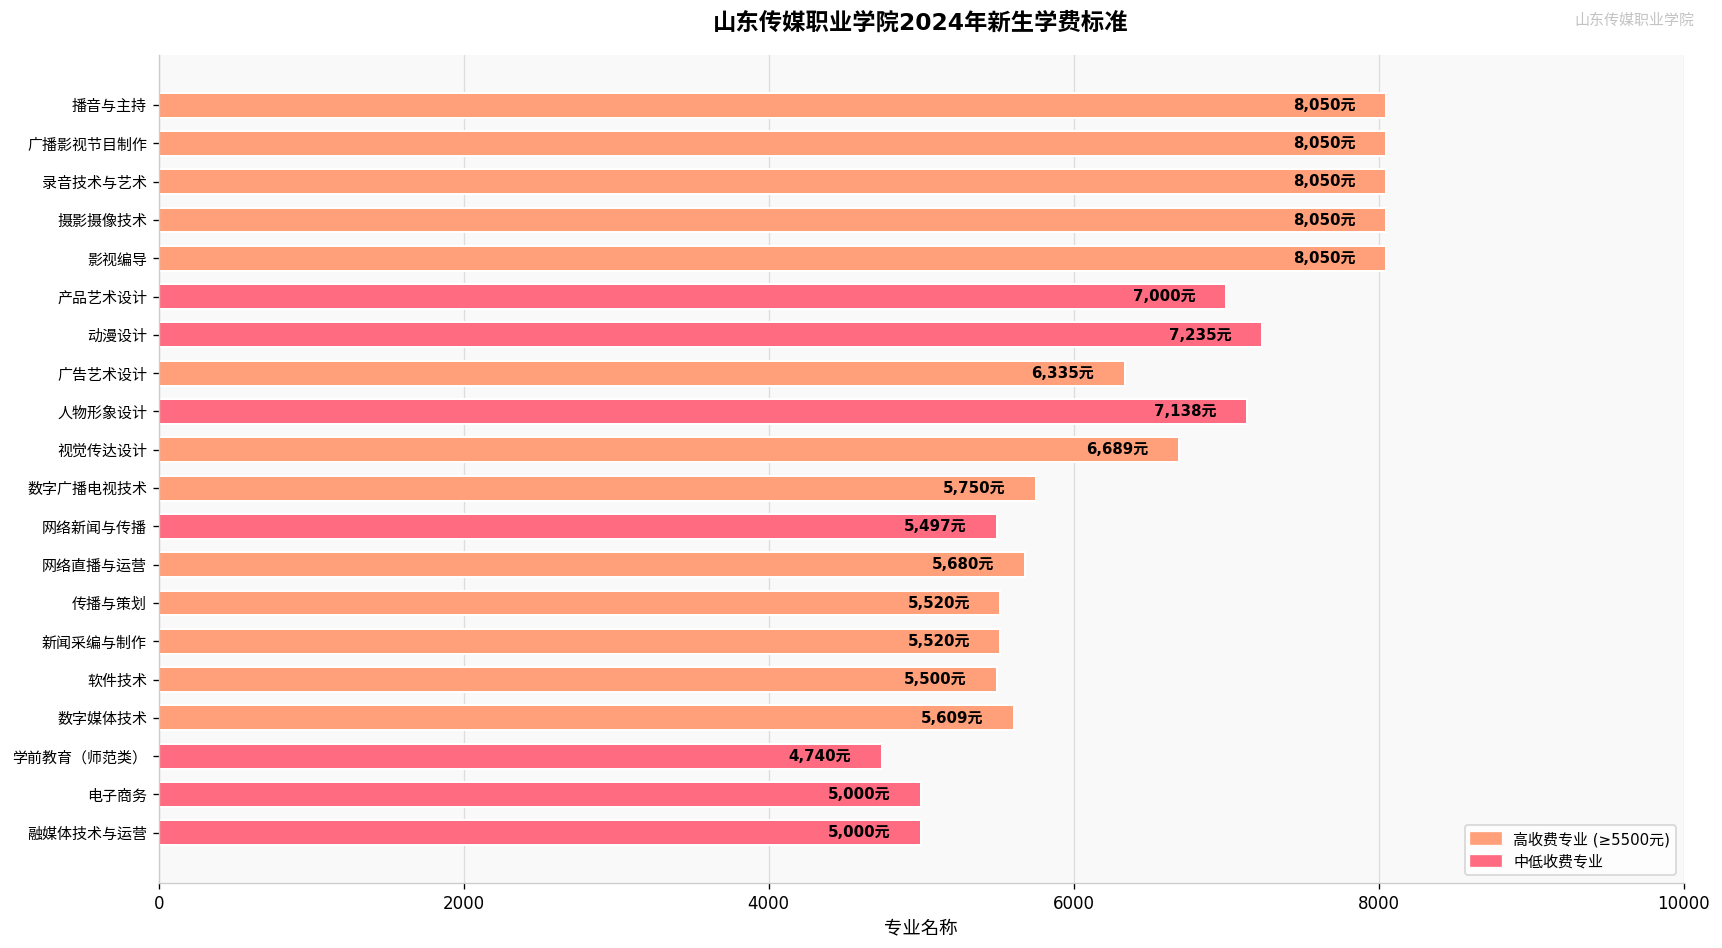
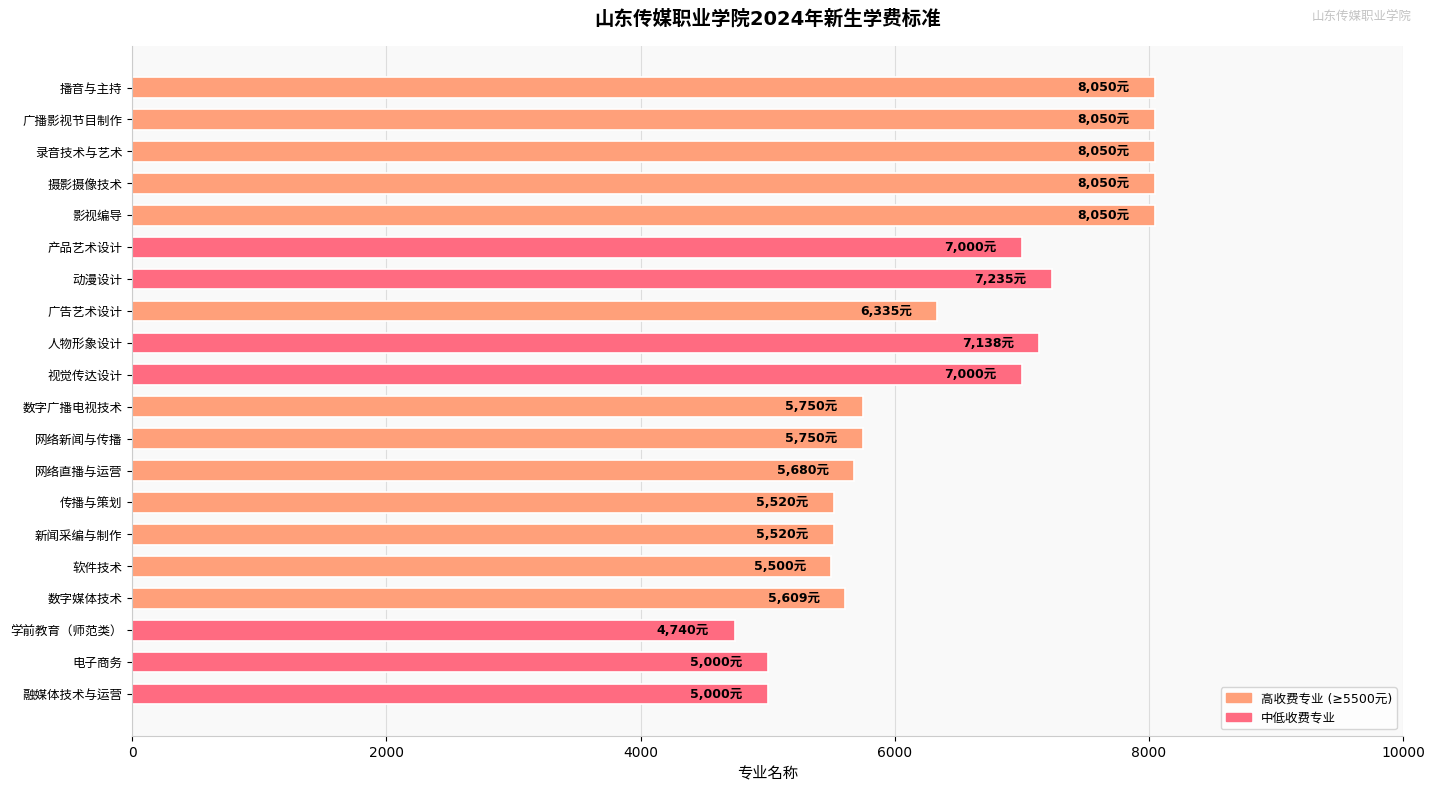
视觉传达设计: 6,689元 -> 7,000元
网络新闻与传播: 5,497元 -> 5,750元
